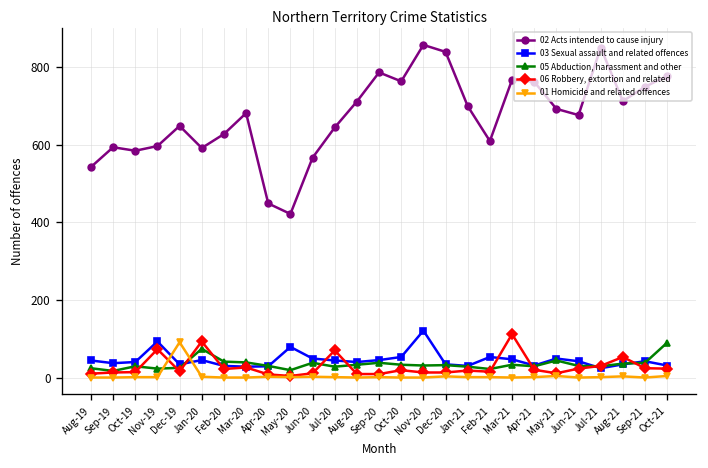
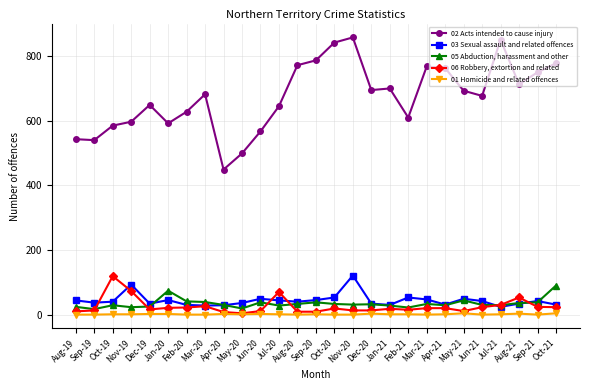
02 Acts intended to cause injury, Sep-19: 590 -> 540
06 Robbery, extortion and related, Oct-19: 10 -> 120
01 Homicide and related offences, Dec-19: 90 -> 0
06 Robbery, extortion and related, Jan-20: 90 -> 20
02 Acts intended to cause injury, May-20: 420 -> 500
03 Sexual assault and related offences, May-20: 80 -> 40
02 Acts intended to cause injury, Aug-20: 710 -> 770
02 Acts intended to cause injury, Oct-20: 760 -> 840
02 Acts intended to cause injury, Dec-20: 840 -> 700
06 Robbery, extortion and related, Mar-21: 110 -> 20
